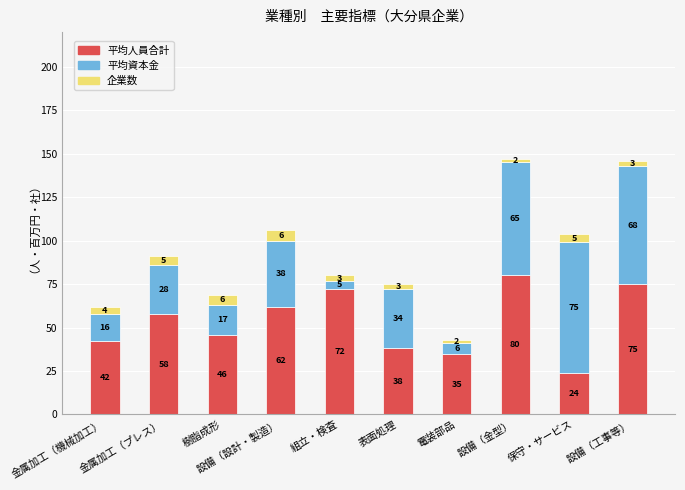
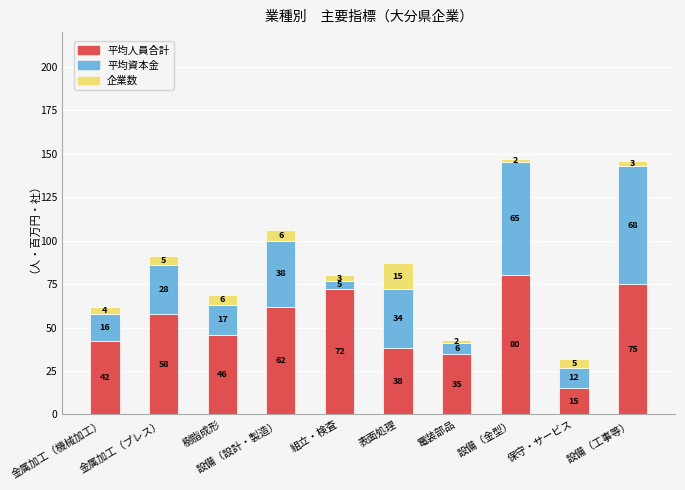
企業数, 表面処理: 3 -> 15
平均人員合計, 保守・サービス: 24 -> 15
平均資本金, 保守・サービス: 75 -> 12
